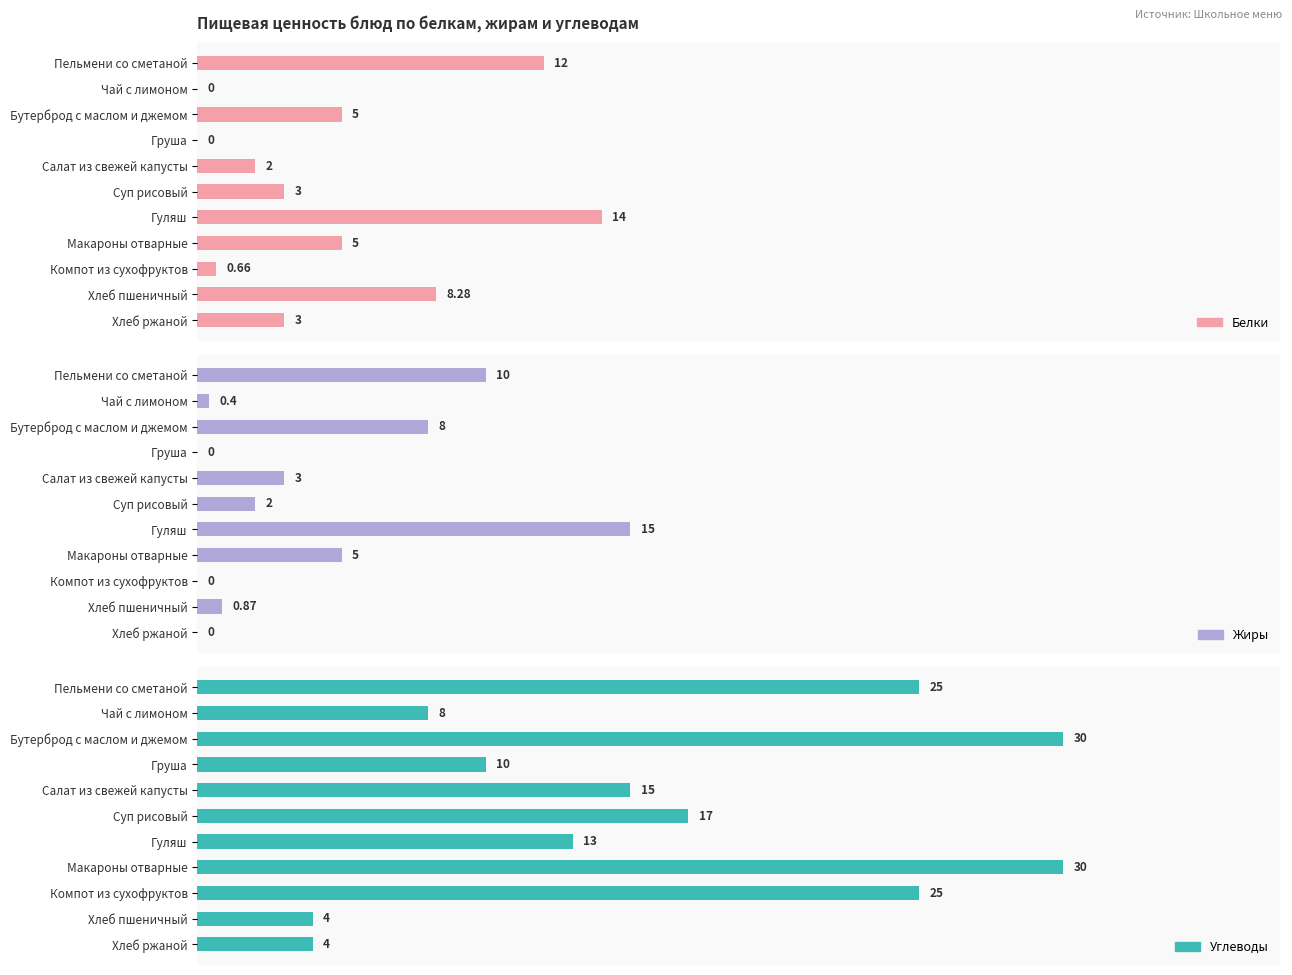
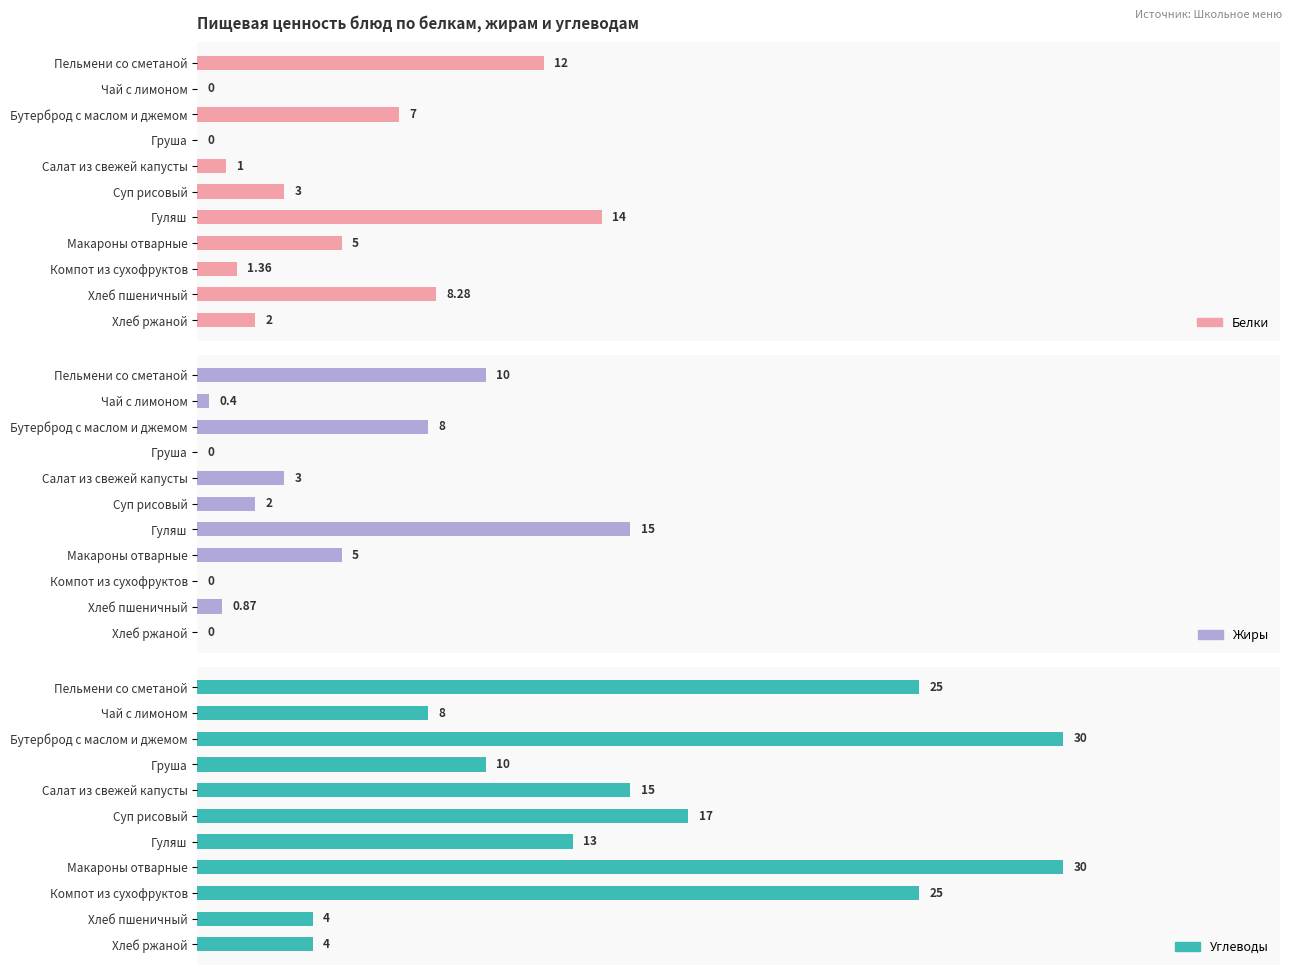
Пищевая ценность блюд по белкам, жирам и углеводам, Бутерброд с маслом и джемом: 5 -> 7
Пищевая ценность блюд по белкам, жирам и углеводам, Салат из свежей капусты: 2 -> 1
Пищевая ценность блюд по белкам, жирам и углеводам, Компот из сухофруктов: 0.66 -> 1.36
Пищевая ценность блюд по белкам, жирам и углеводам, Хлеб ржаной: 3 -> 2
